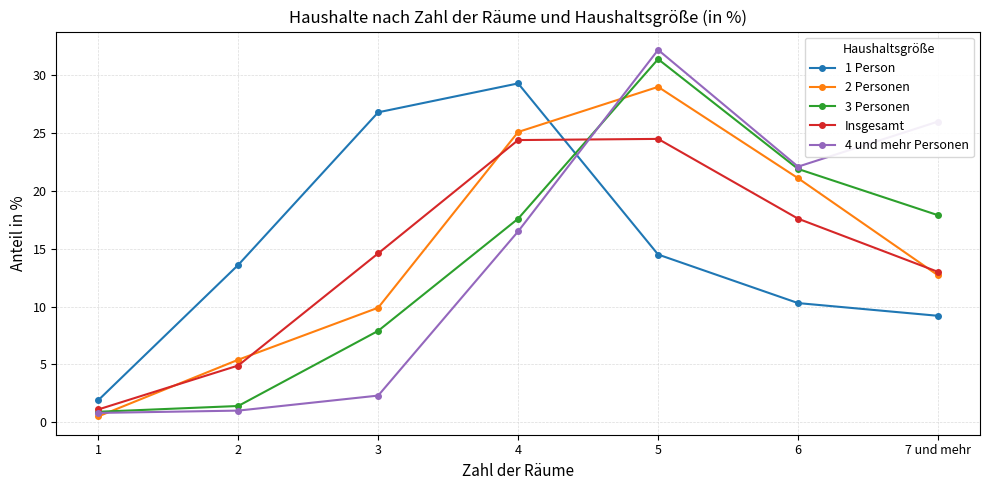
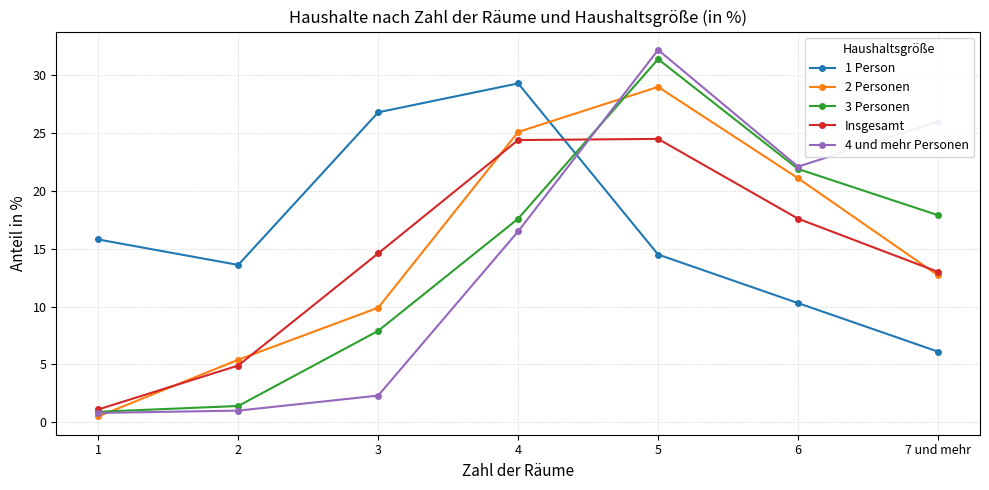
1 Person, 1: 1.9 -> 15.8
1 Person, 7 und mehr: 9.2 -> 6.1
